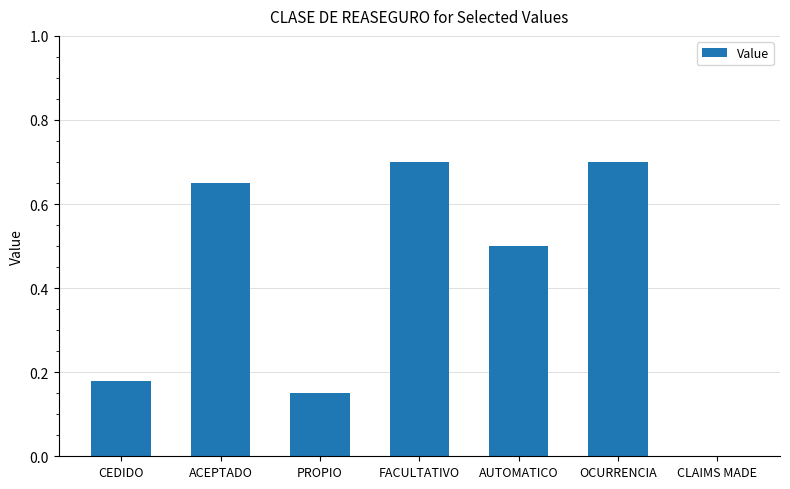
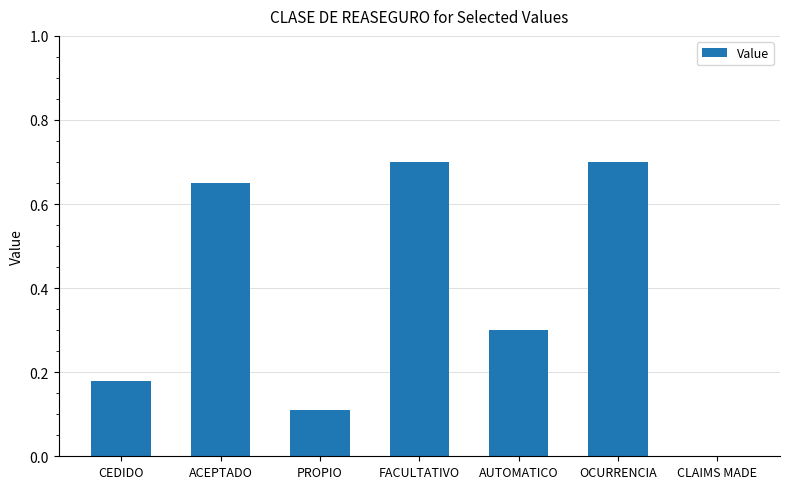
PROPIO: 0.15 -> 0.11
AUTOMATICO: 0.5 -> 0.3
